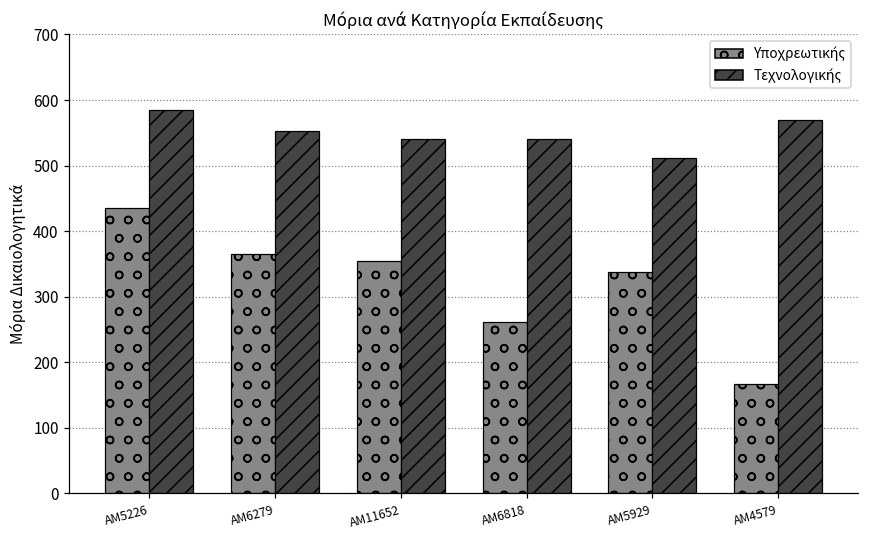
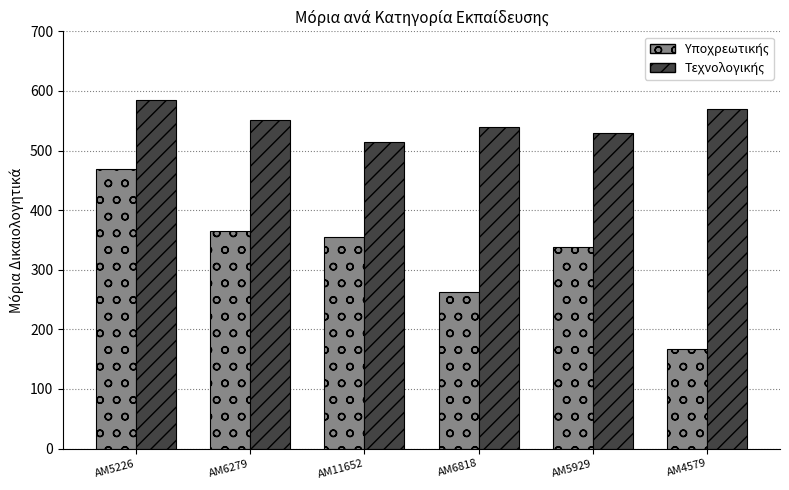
Υποχρεωτικής, ΑΜ5226: 440 -> 470
Τεχνολογικής, ΑΜ11652: 540 -> 520
Τεχνολογικής, ΑΜ5929: 510 -> 530
